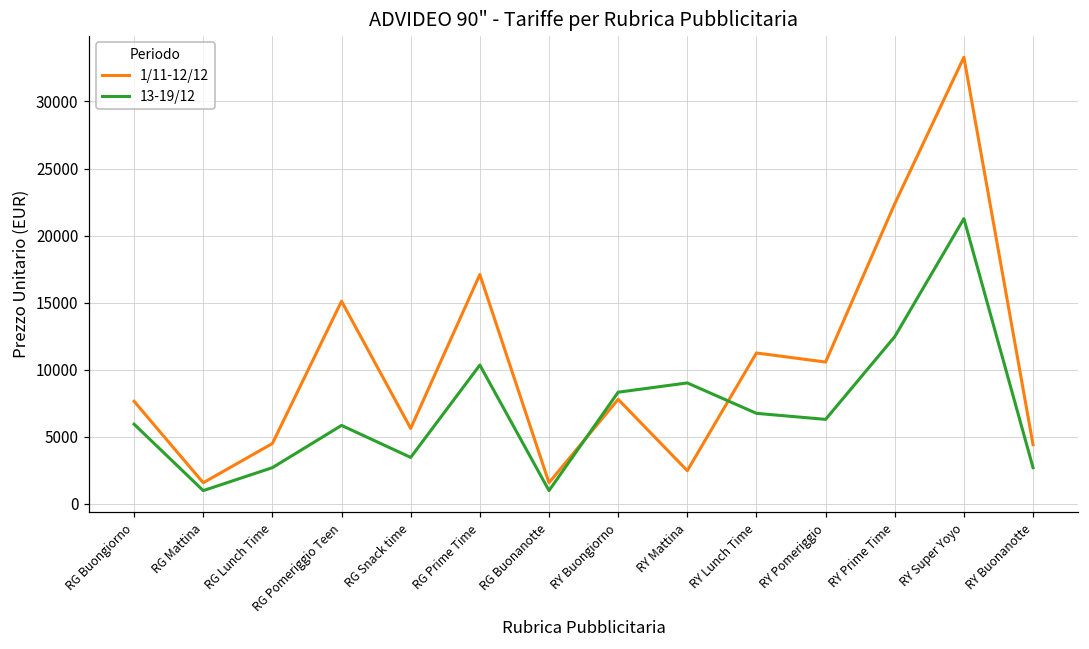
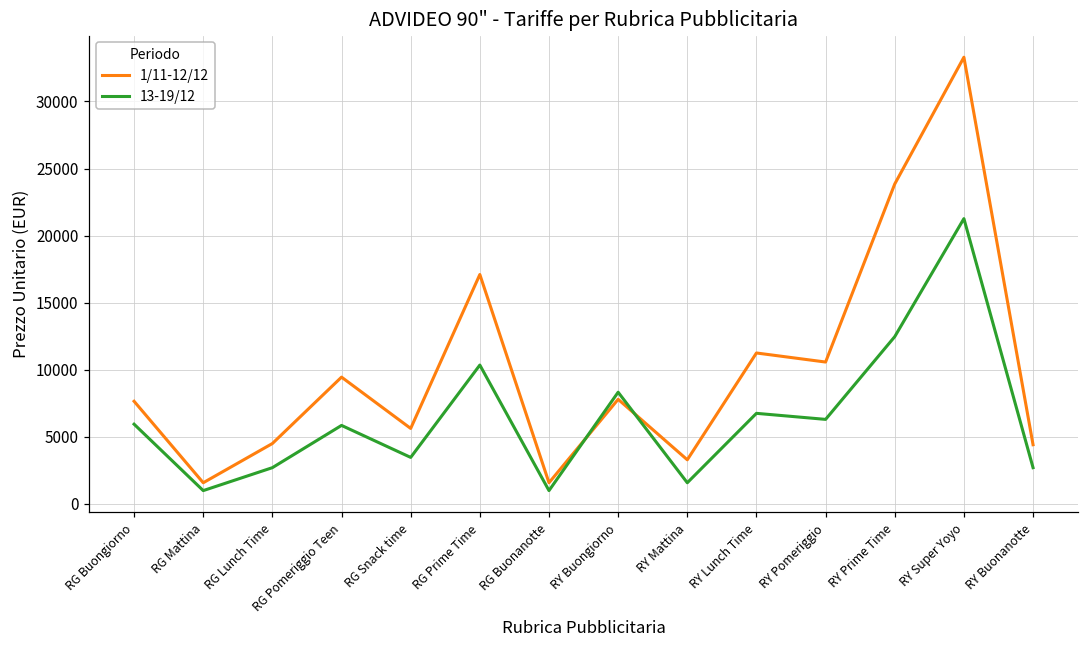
1/11-12/12, RG Pomeriggio Teen: 15100 -> 9500
1/11-12/12, RY Mattina: 2500 -> 3300
13-19/12, RY Mattina: 9000 -> 1600
1/11-12/12, RY Prime Time: 22400 -> 23900
